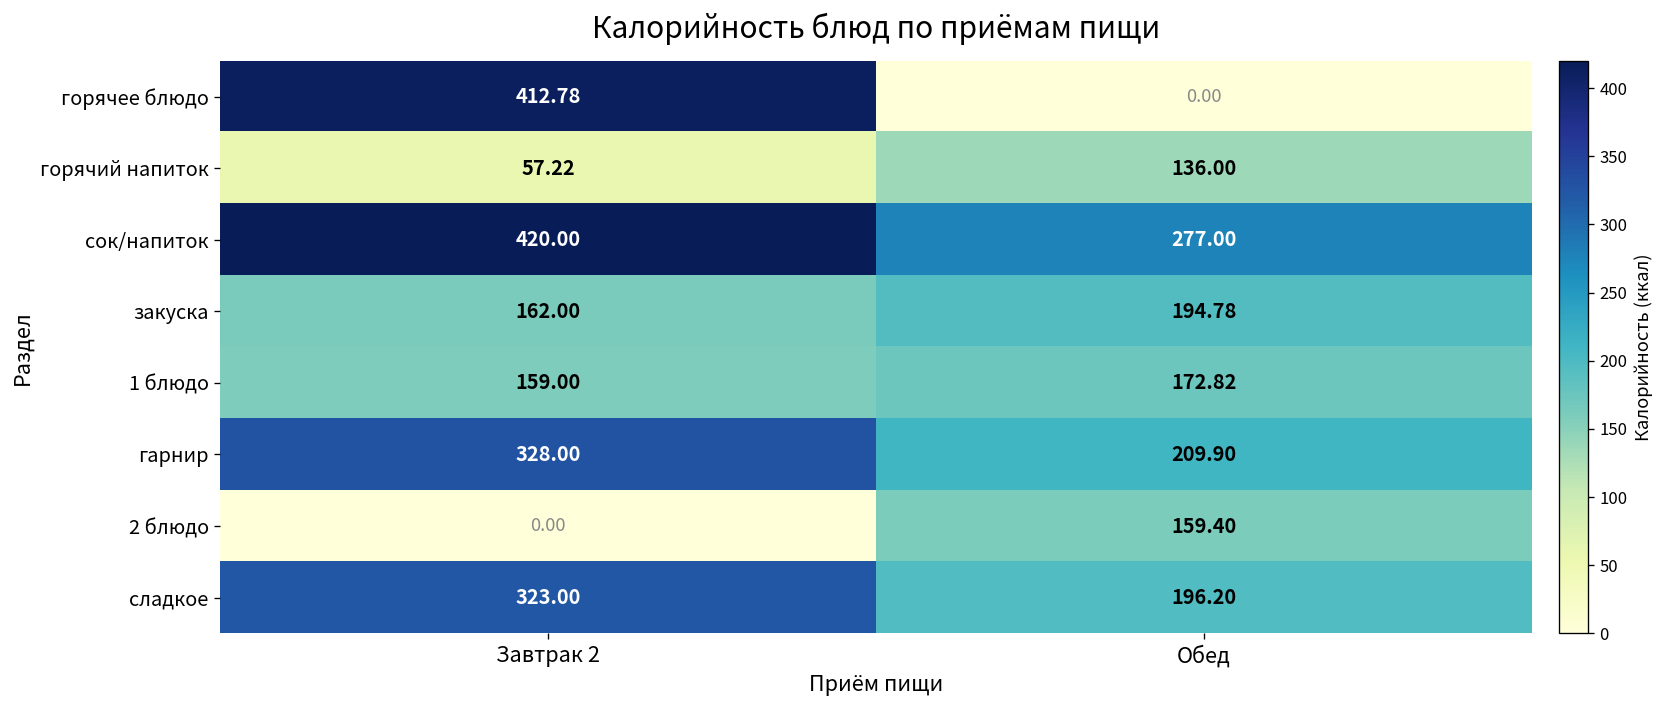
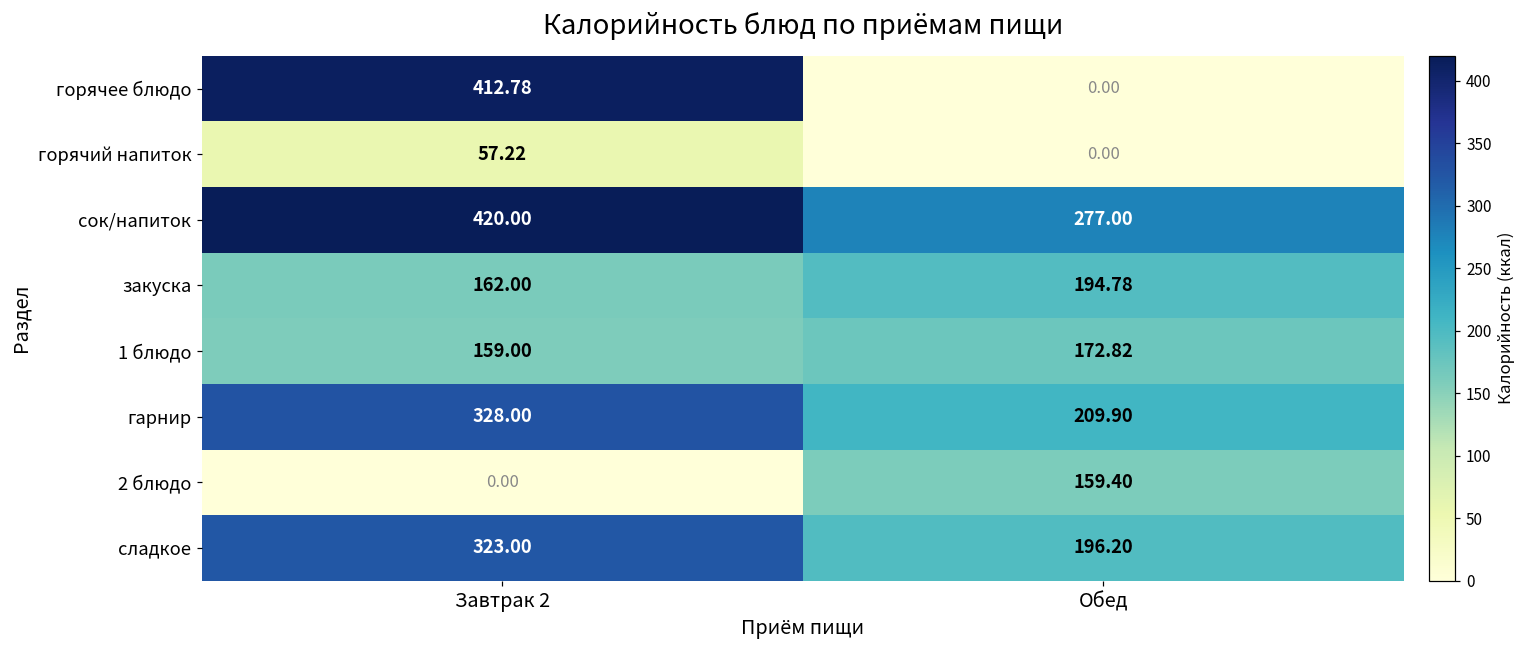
горячий напиток, Обед: 136.00 -> 0.00
